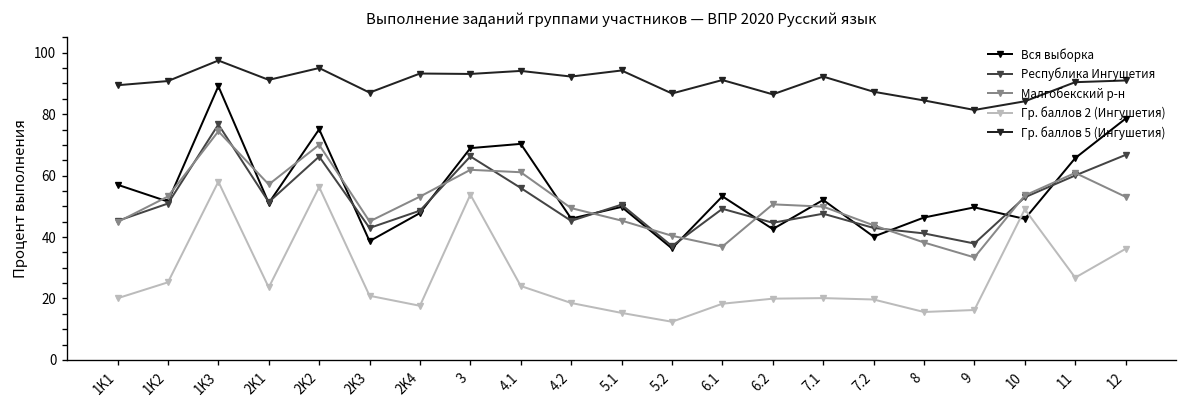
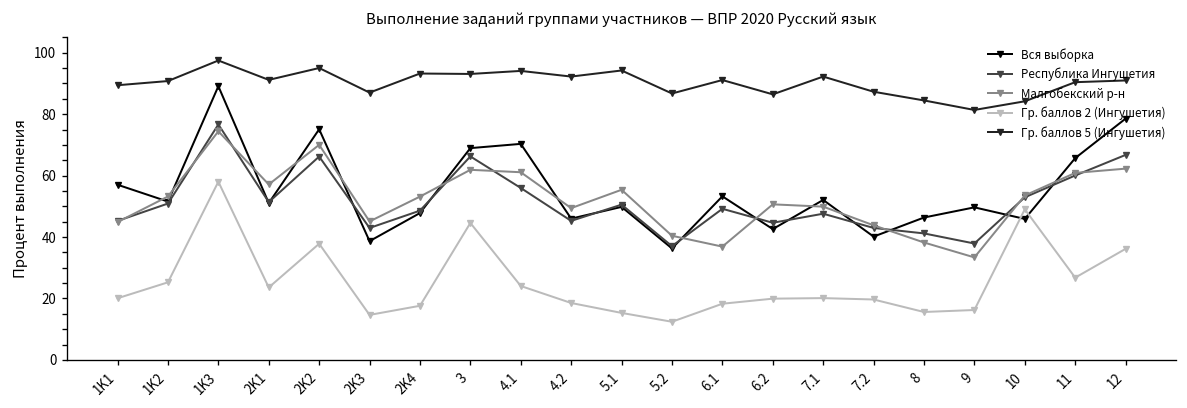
Гр. баллов 2 (Ингушетия), 2K2: 56 -> 38
Гр. баллов 2 (Ингушетия), 2K3: 21 -> 15
Гр. баллов 2 (Ингушетия), 3: 54 -> 45
Малгобекский р-н, 5.1: 45 -> 55
Малгобекский р-н, 12: 53 -> 62
